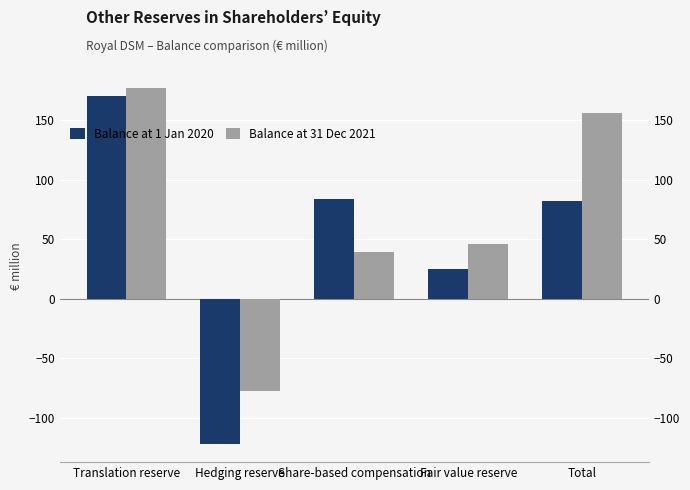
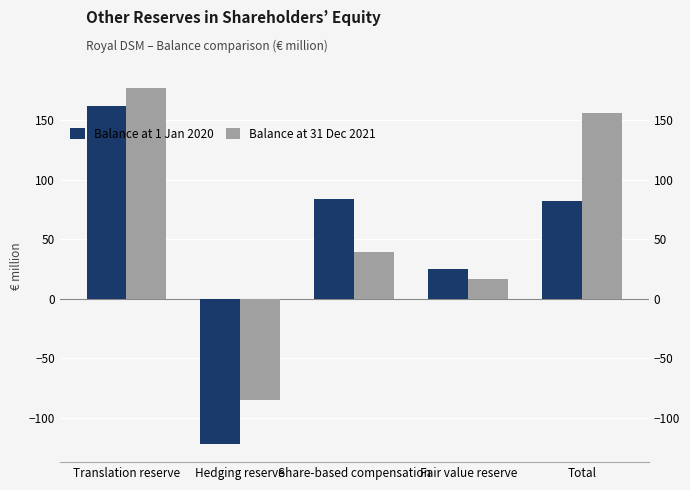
Balance at 1 Jan 2020, Translation reserve: 170 -> 162
Balance at 31 Dec 2021, Hedging reserve: -77 -> -85
Balance at 31 Dec 2021, Fair value reserve: 46 -> 17
